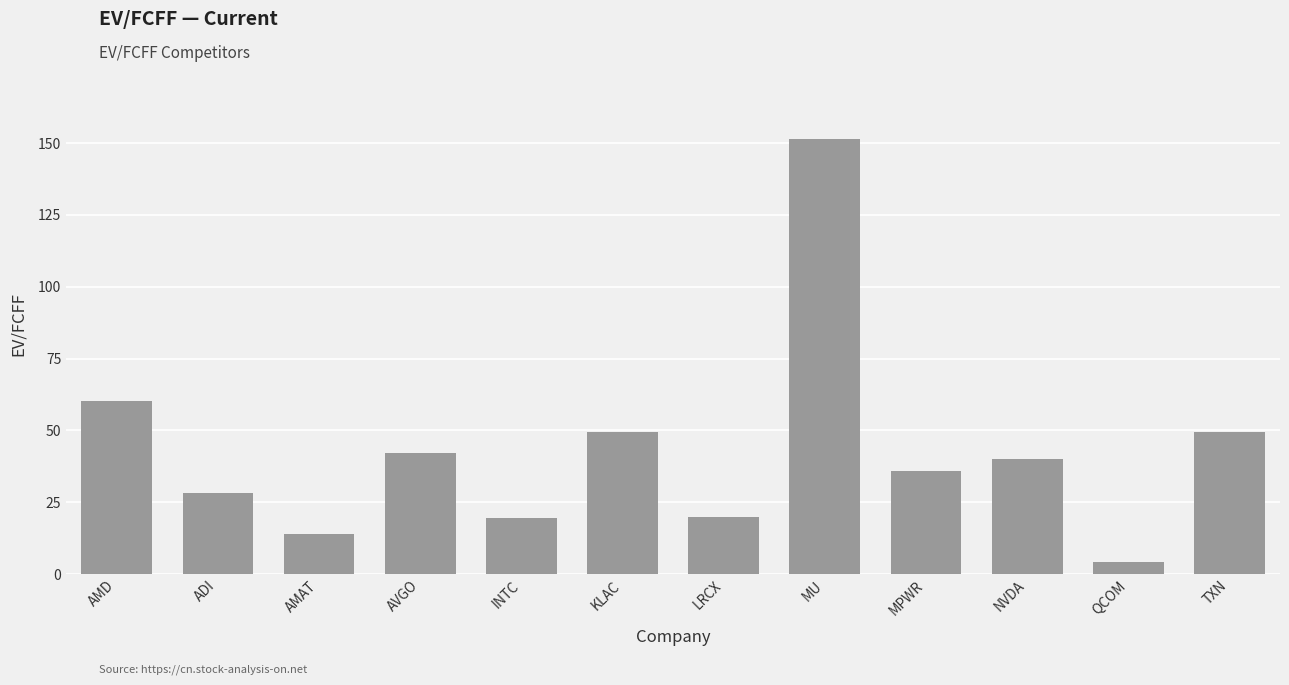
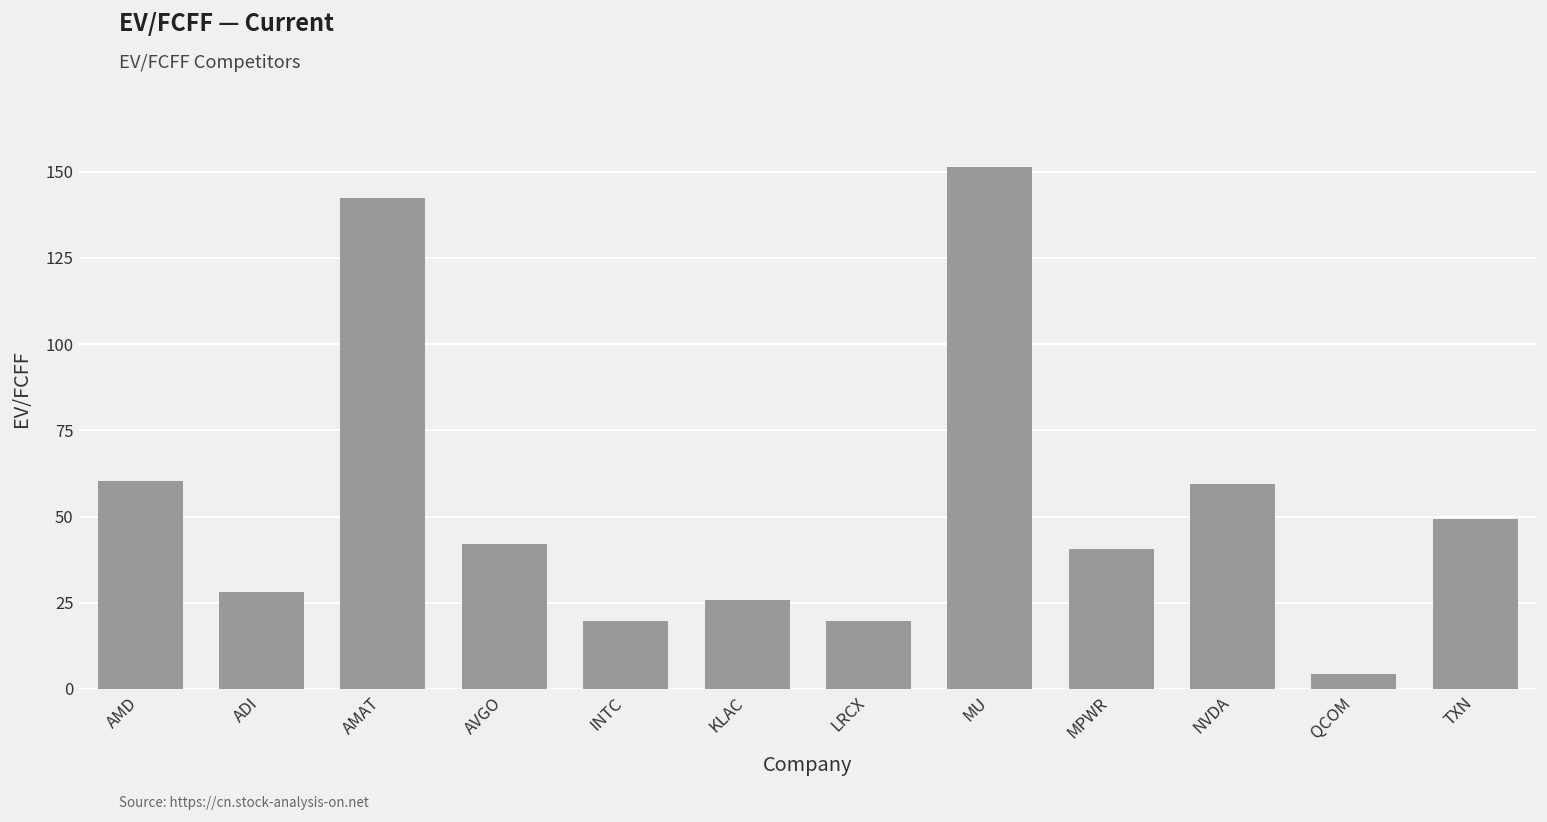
AMAT: 14 -> 142
KLAC: 49 -> 26
MPWR: 36 -> 41
NVDA: 40 -> 60
